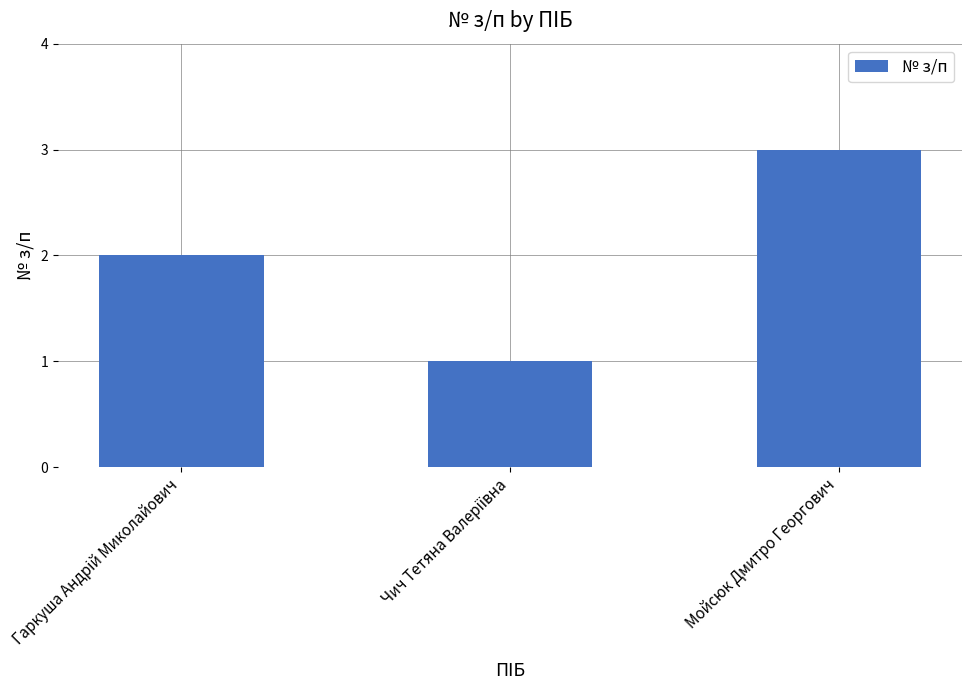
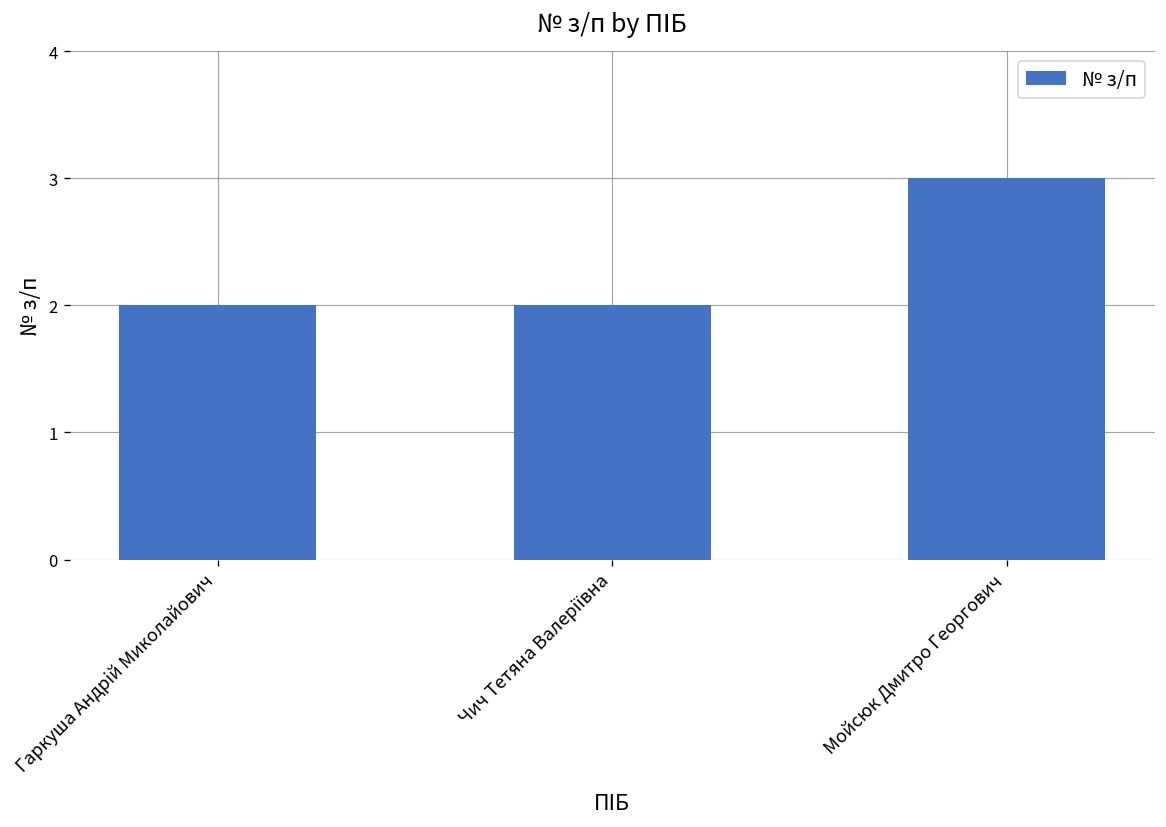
Чич Тетяна Валеріївна: 1 -> 2
